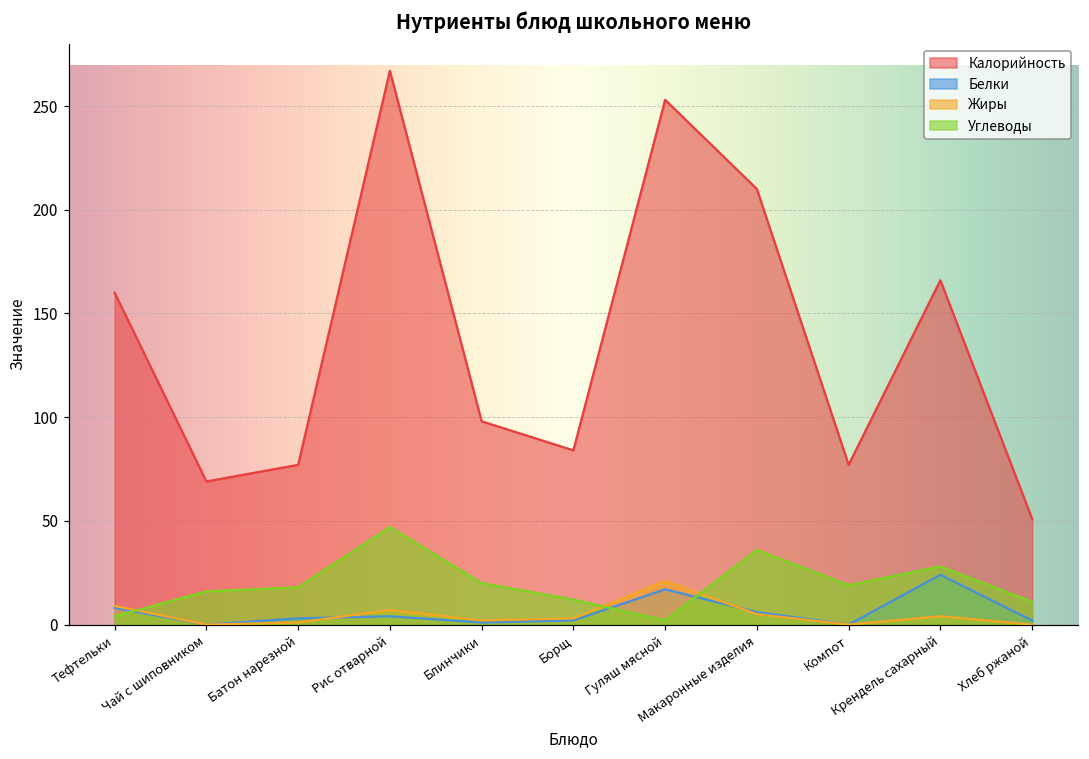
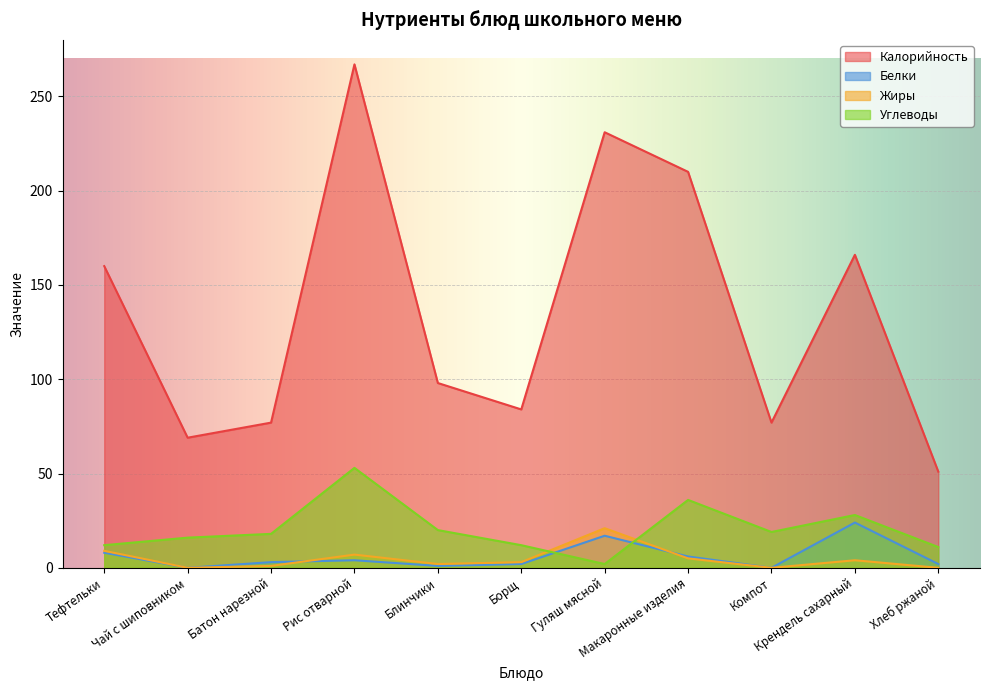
Углеводы, Тефтельки: 4 -> 12
Углеводы, Рис отварной: 47 -> 53
Калорийность, Гуляш мясной: 253 -> 231
